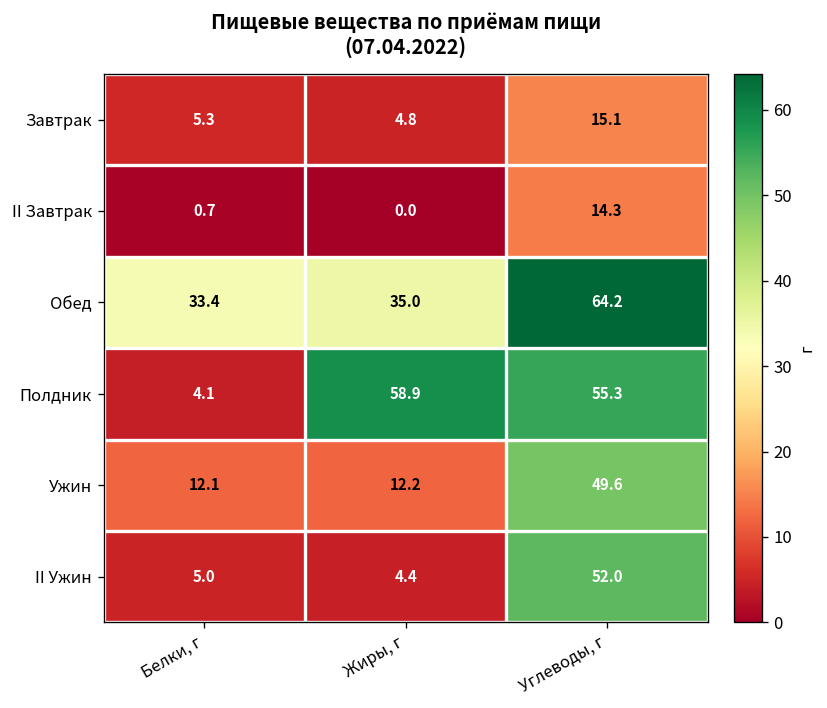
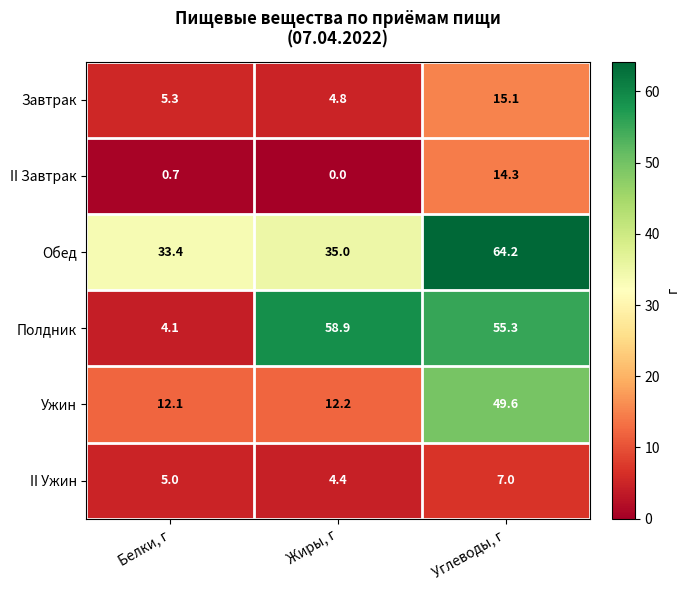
II Ужин, Углеводы, г: 52.0 -> 7.0
